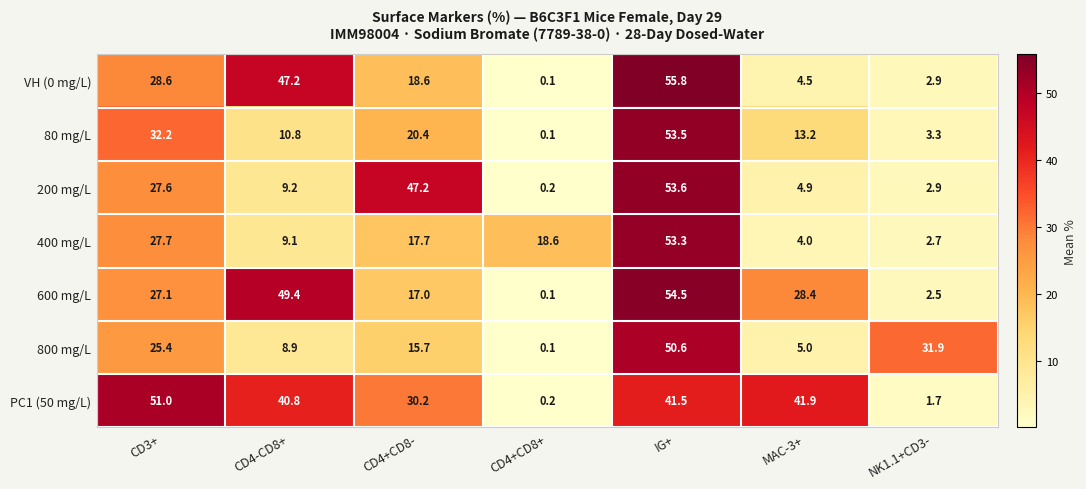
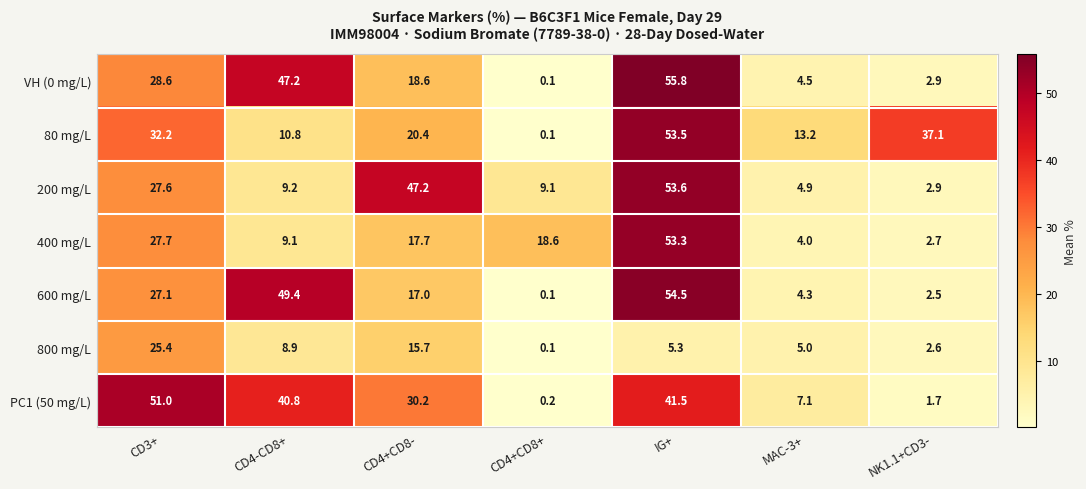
80 mg/L, NK1.1+CD3-: 3.3 -> 37.1
200 mg/L, CD4+CD8+: 0.2 -> 9.1
600 mg/L, MAC-3+: 28.4 -> 4.3
800 mg/L, IG+: 50.6 -> 5.3
800 mg/L, NK1.1+CD3-: 31.9 -> 2.6
PC1 (50 mg/L), MAC-3+: 41.9 -> 7.1
